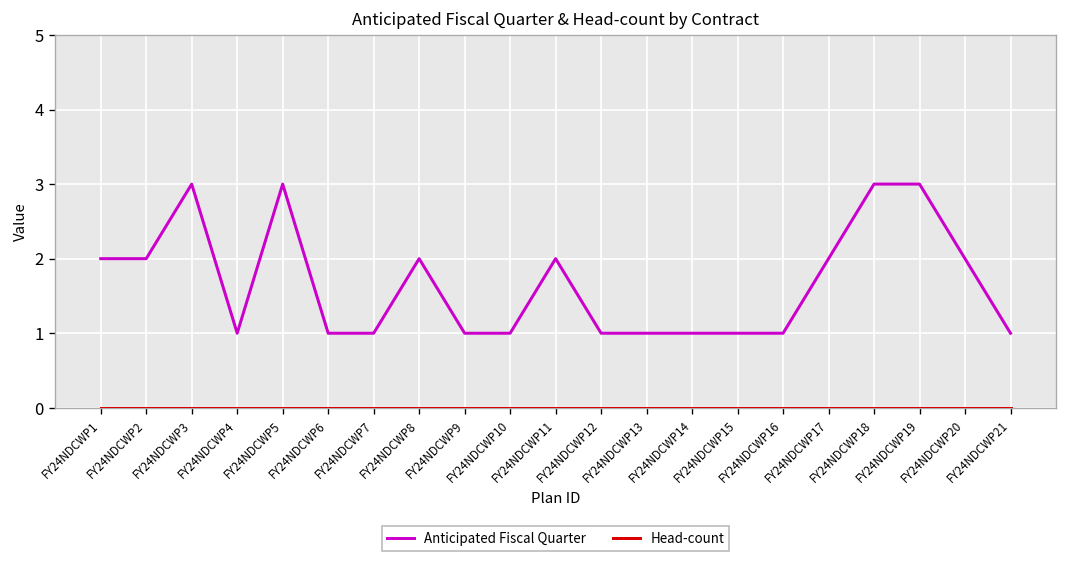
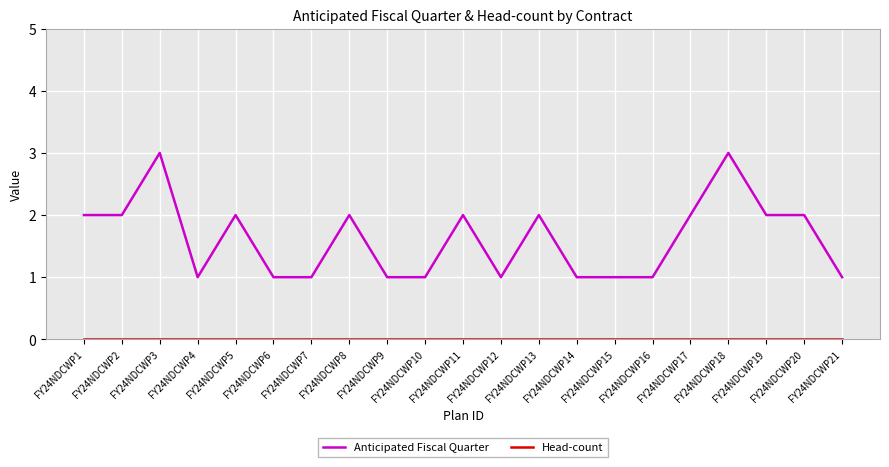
Anticipated Fiscal Quarter, FY24NDCWP5: 3 -> 2
Anticipated Fiscal Quarter, FY24NDCWP13: 1 -> 2
Anticipated Fiscal Quarter, FY24NDCWP19: 3 -> 2
